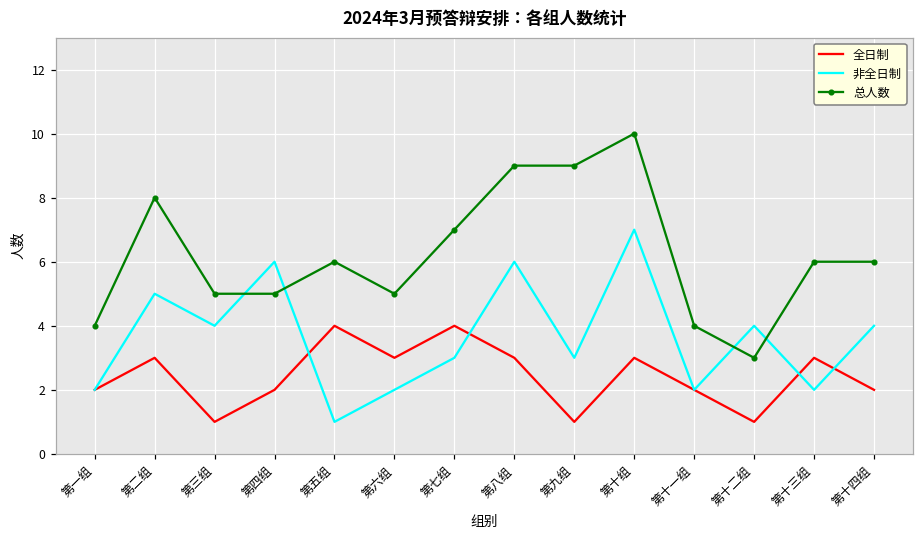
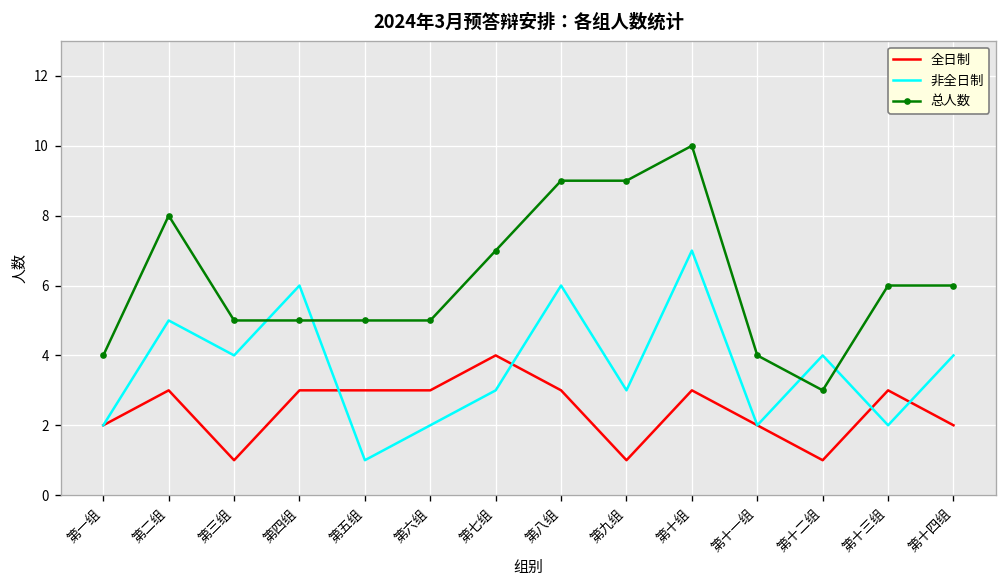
全日制, 第四组: 2 -> 3
全日制, 第五组: 4 -> 3
总人数, 第五组: 6 -> 5
